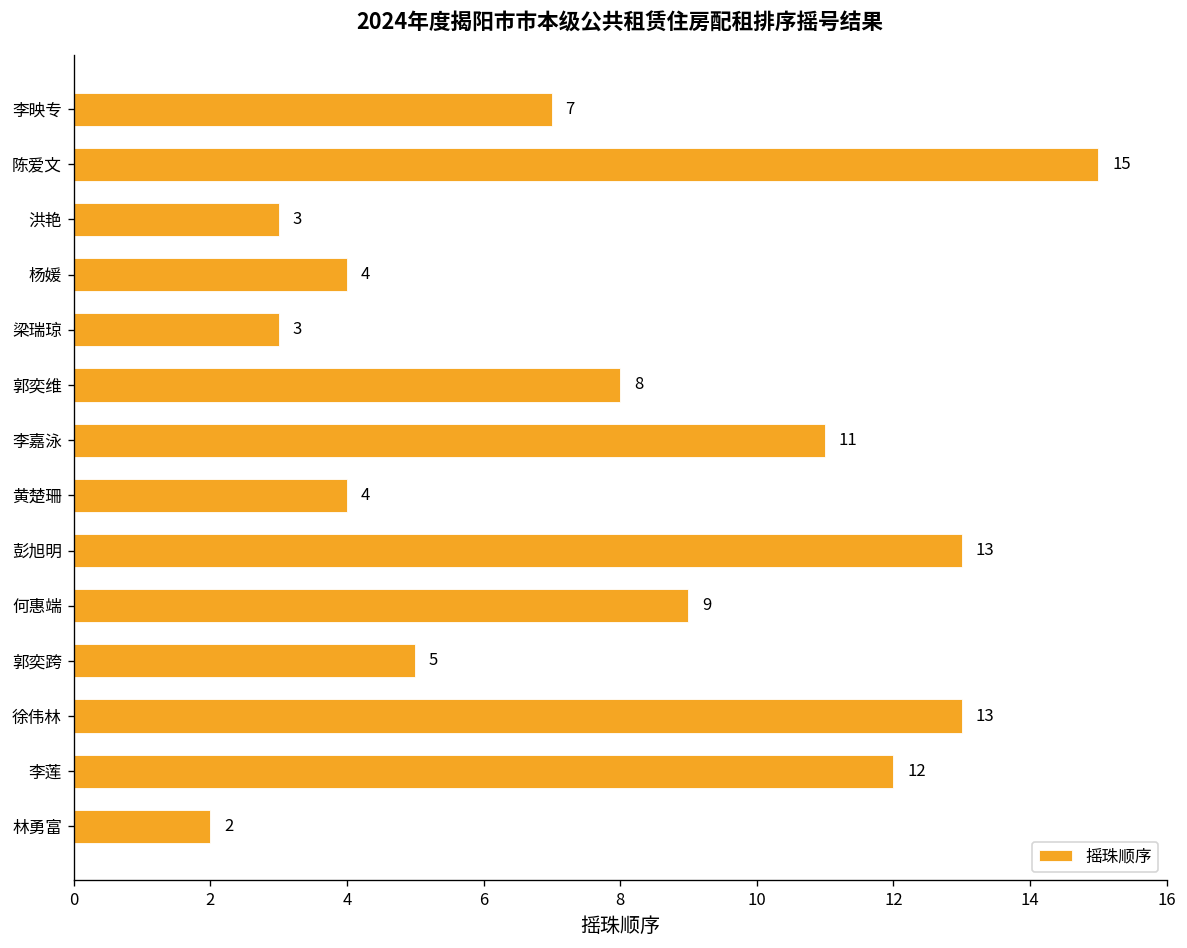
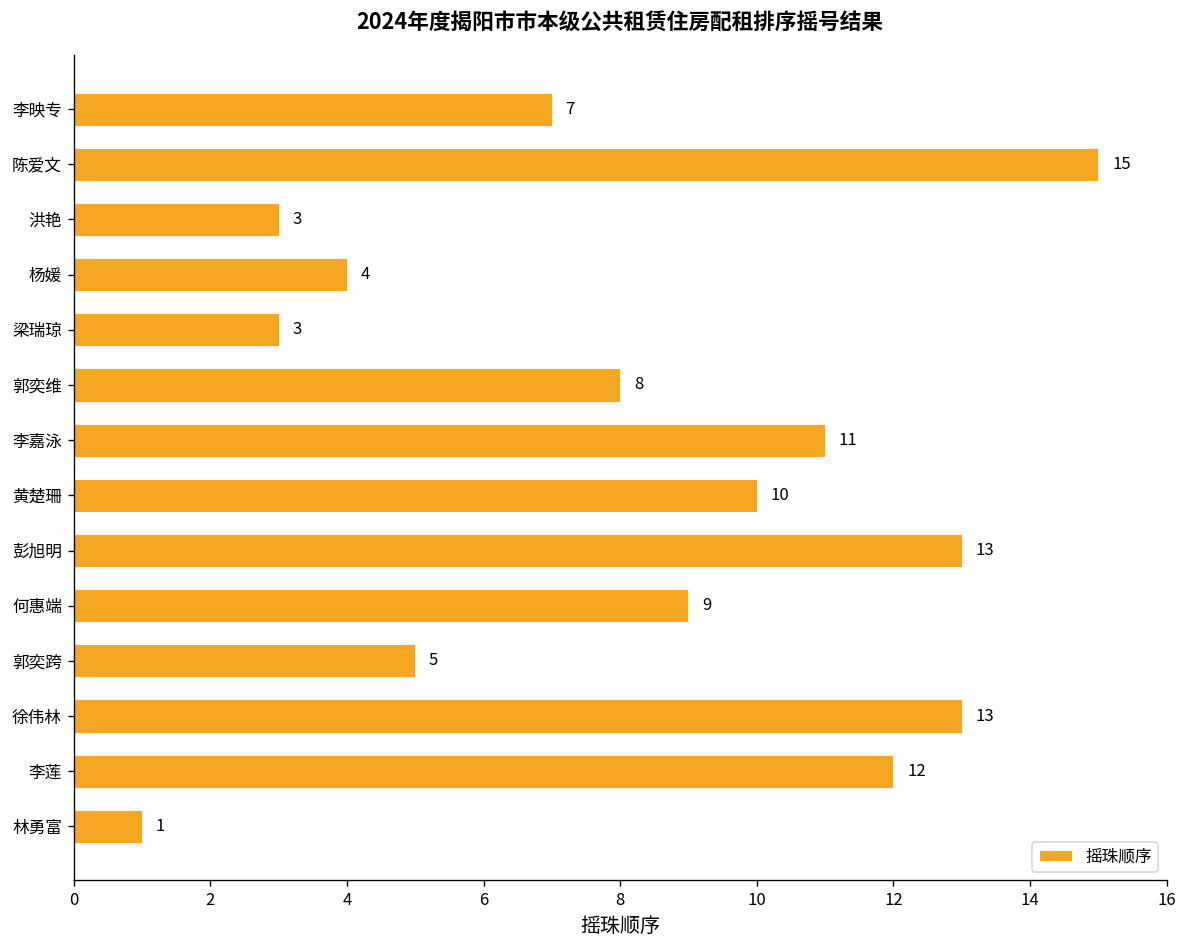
黄楚珊: 4 -> 10
林勇富: 2 -> 1
